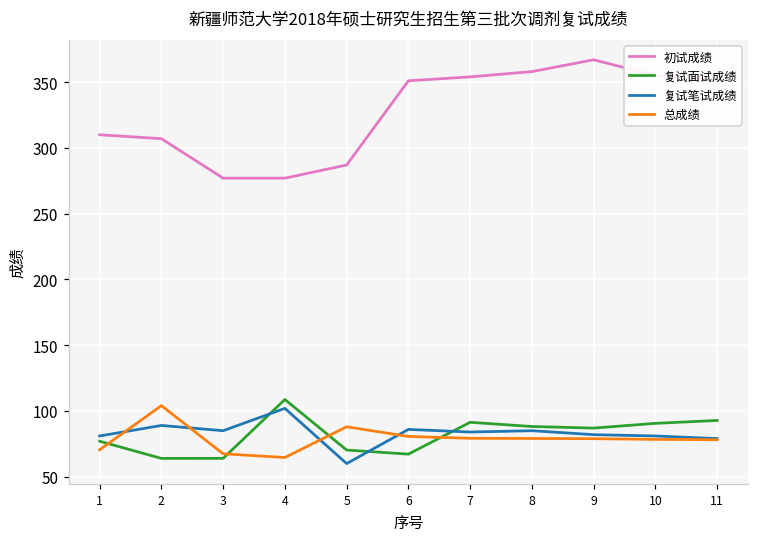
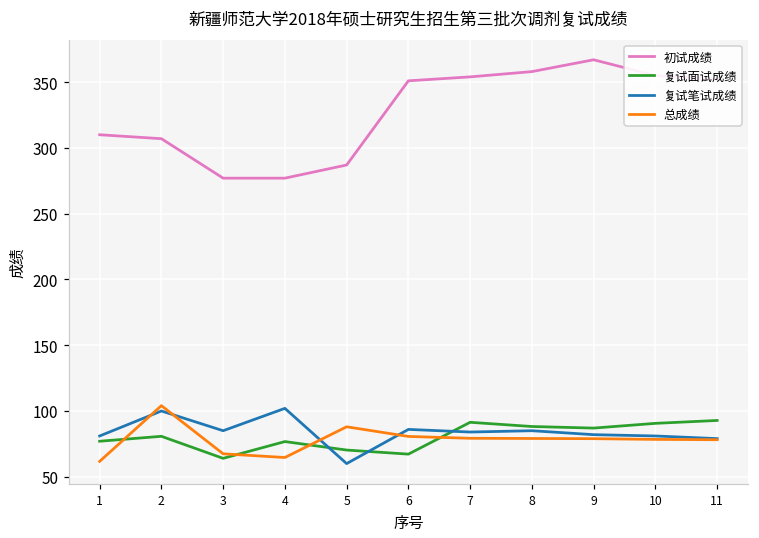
总成绩, 1: 71 -> 62
复试面试成绩, 2: 64 -> 81
复试笔试成绩, 2: 89 -> 100
复试面试成绩, 4: 109 -> 77
